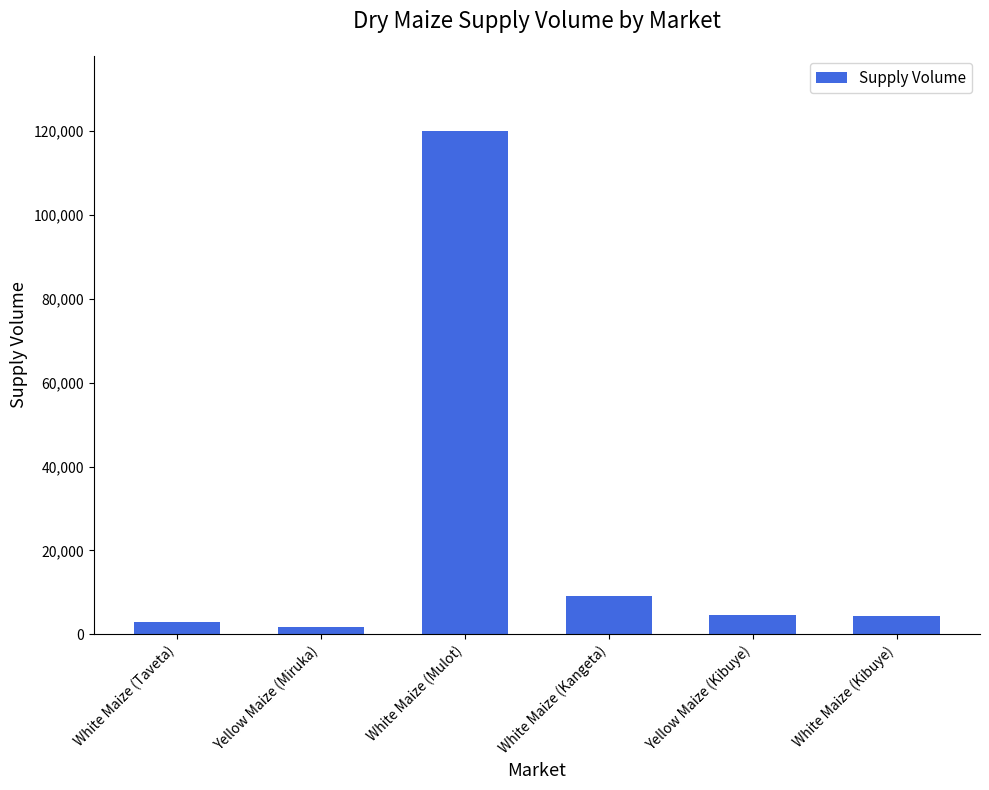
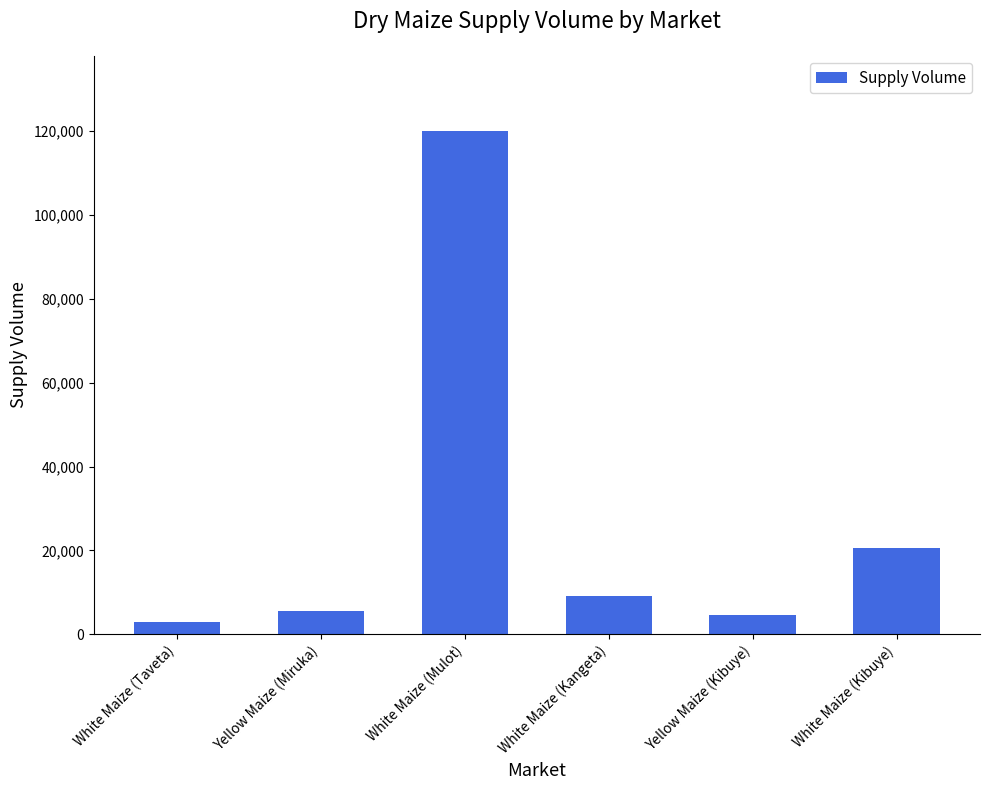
Yellow Maize (Miruka): 2,000 -> 6,000
White Maize (Kibuye): 4,000 -> 21,000
